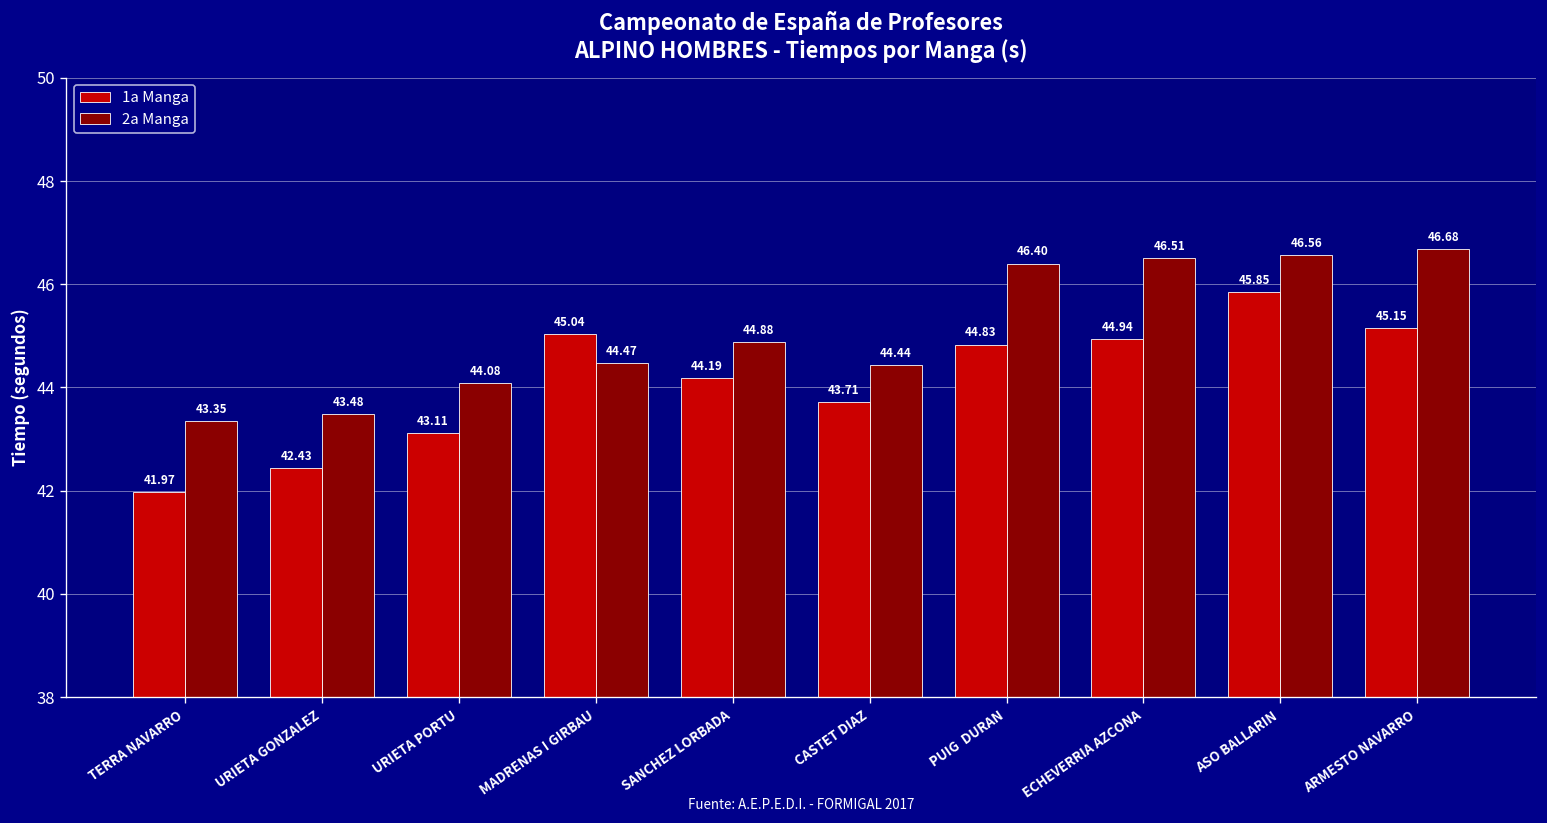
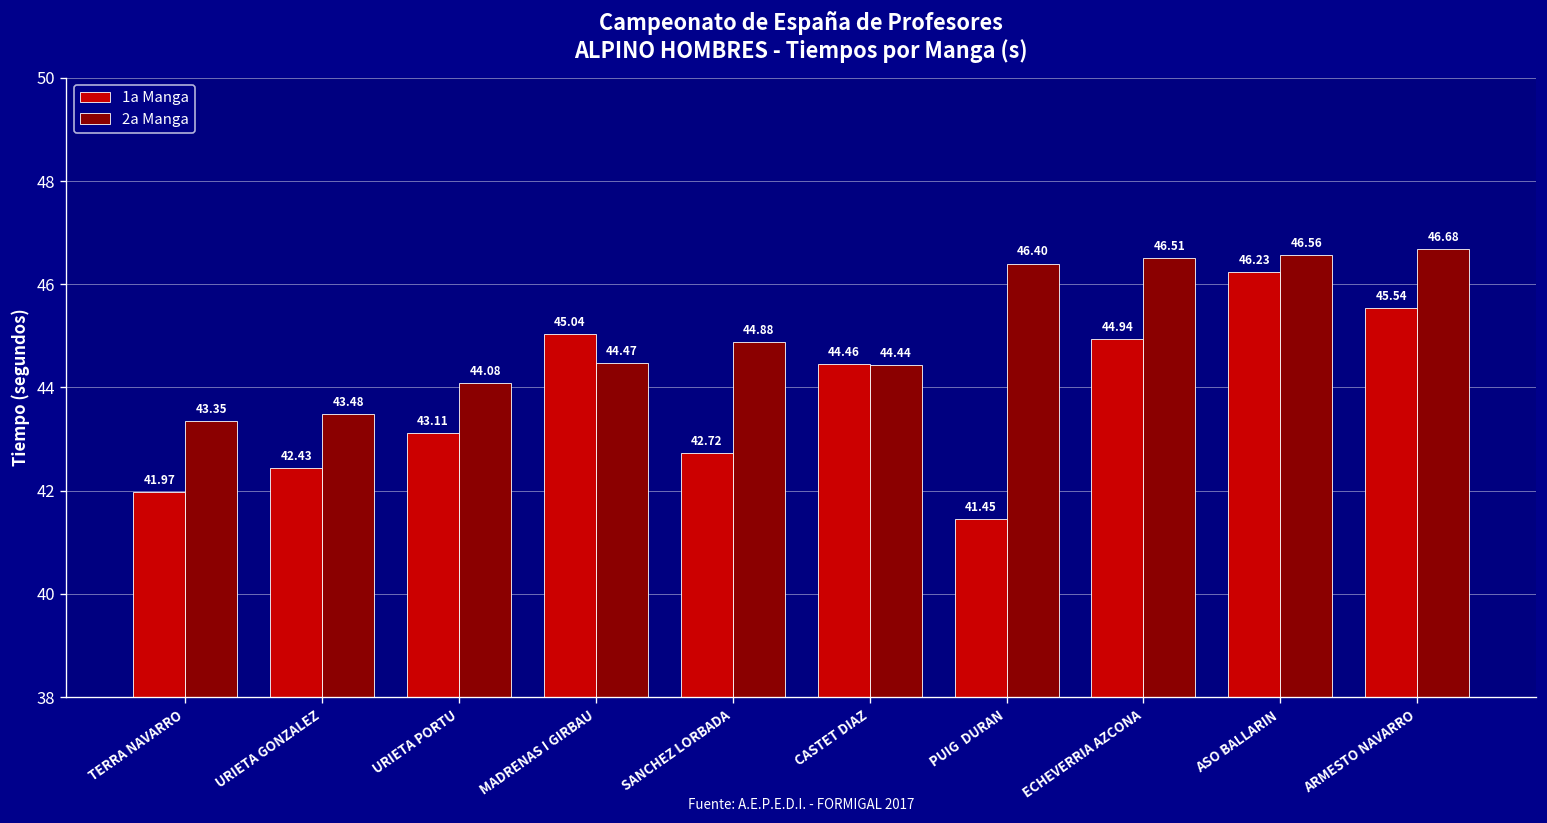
1a Manga, SANCHEZ LORBADA: 44.19 -> 42.72
1a Manga, CASTET DIAZ: 43.71 -> 44.46
1a Manga, PUIG DURAN: 44.83 -> 41.45
1a Manga, ASO BALLARIN: 45.85 -> 46.23
1a Manga, ARMESTO NAVARRO: 45.15 -> 45.54
